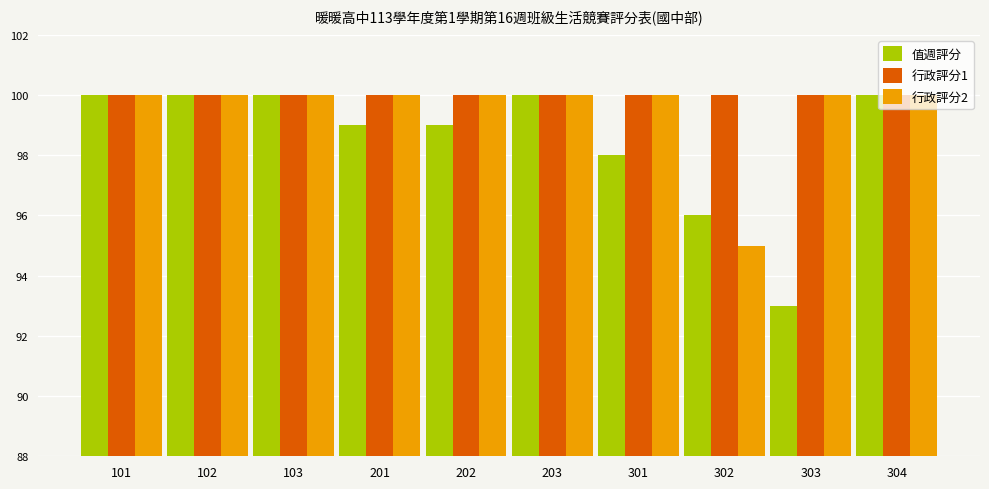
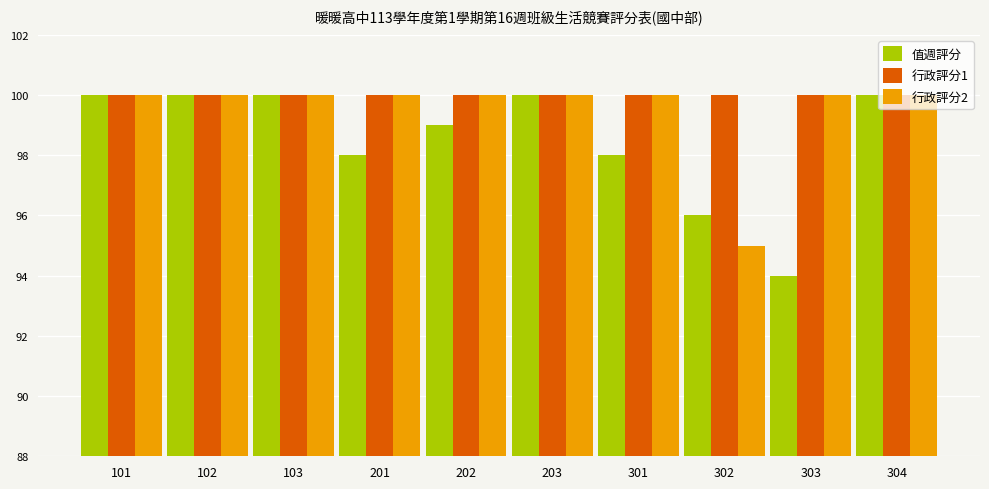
值週評分, 201: 99 -> 98
值週評分, 303: 93 -> 94
